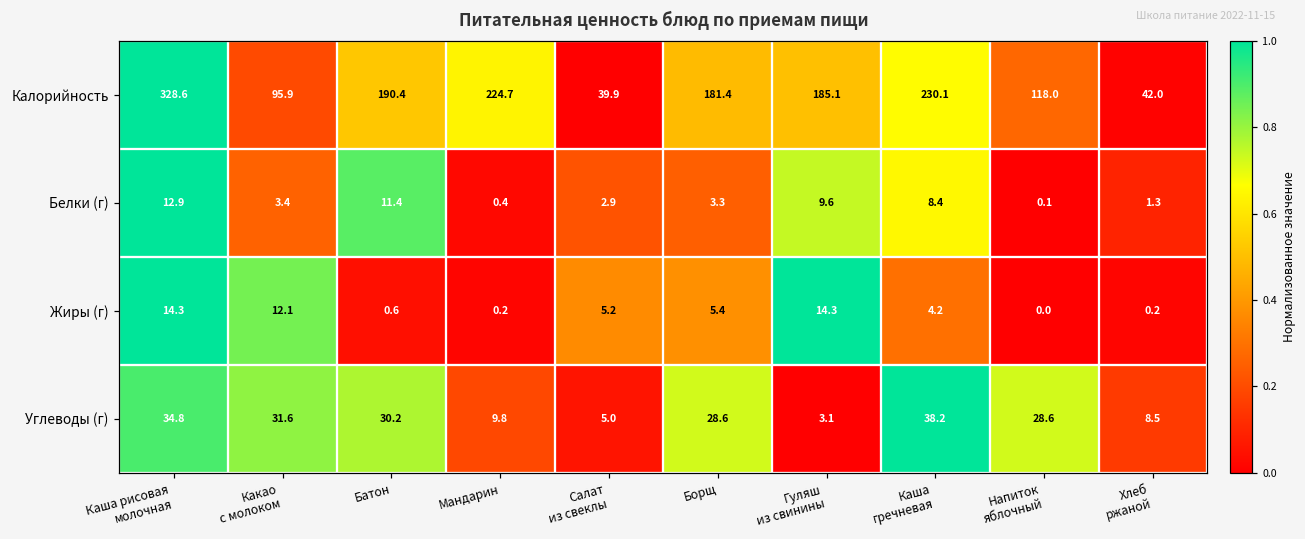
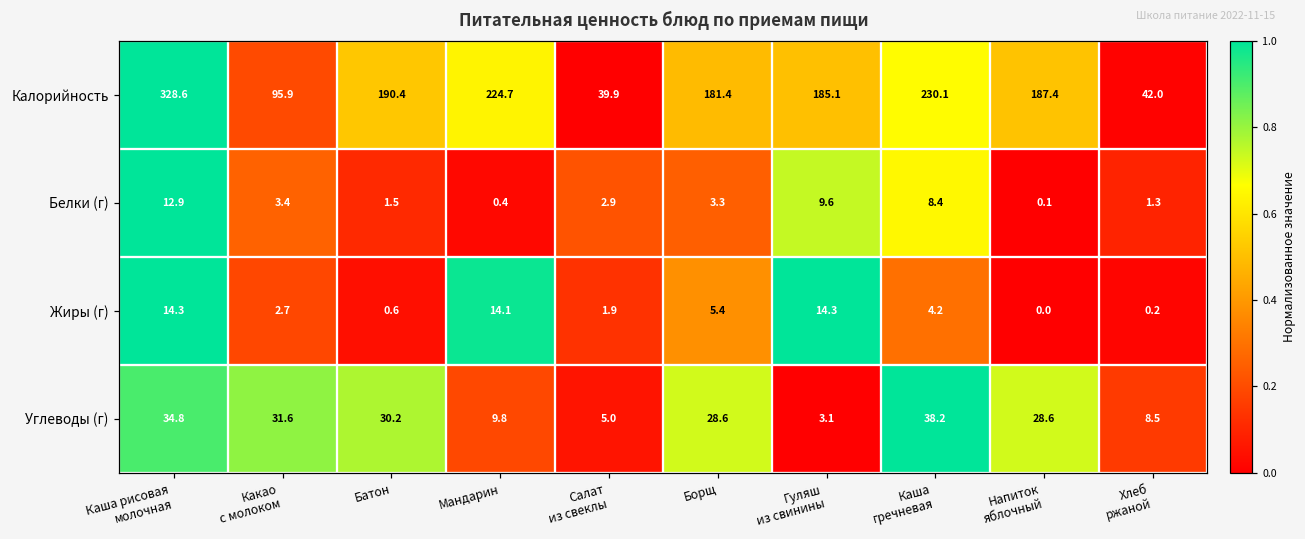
Калорийность, Напиток яблочный: 118.0 -> 187.4
Белки (г), Батон: 11.4 -> 1.5
Жиры (г), Какао с молоком: 12.1 -> 2.7
Жиры (г), Мандарин: 0.2 -> 14.1
Жиры (г), Салат из свеклы: 5.2 -> 1.9
